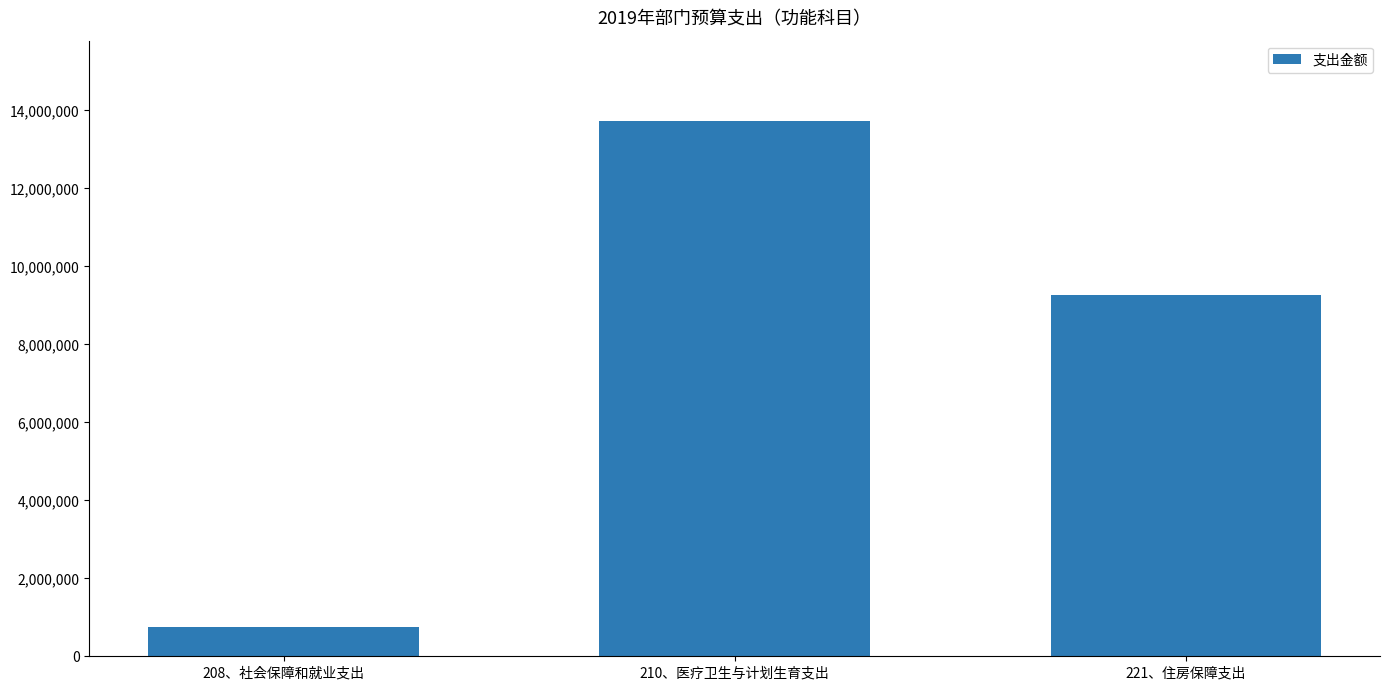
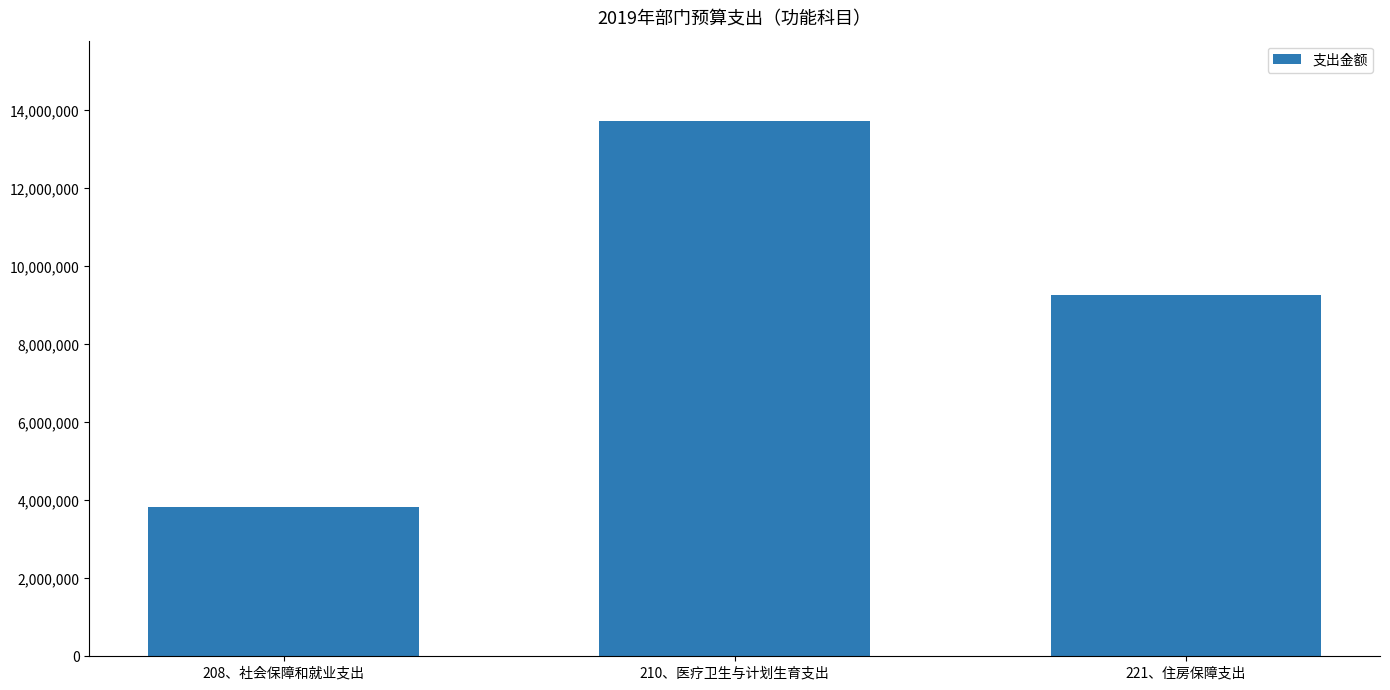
208、社会保障和就业支出: 800,000 -> 3,800,000
